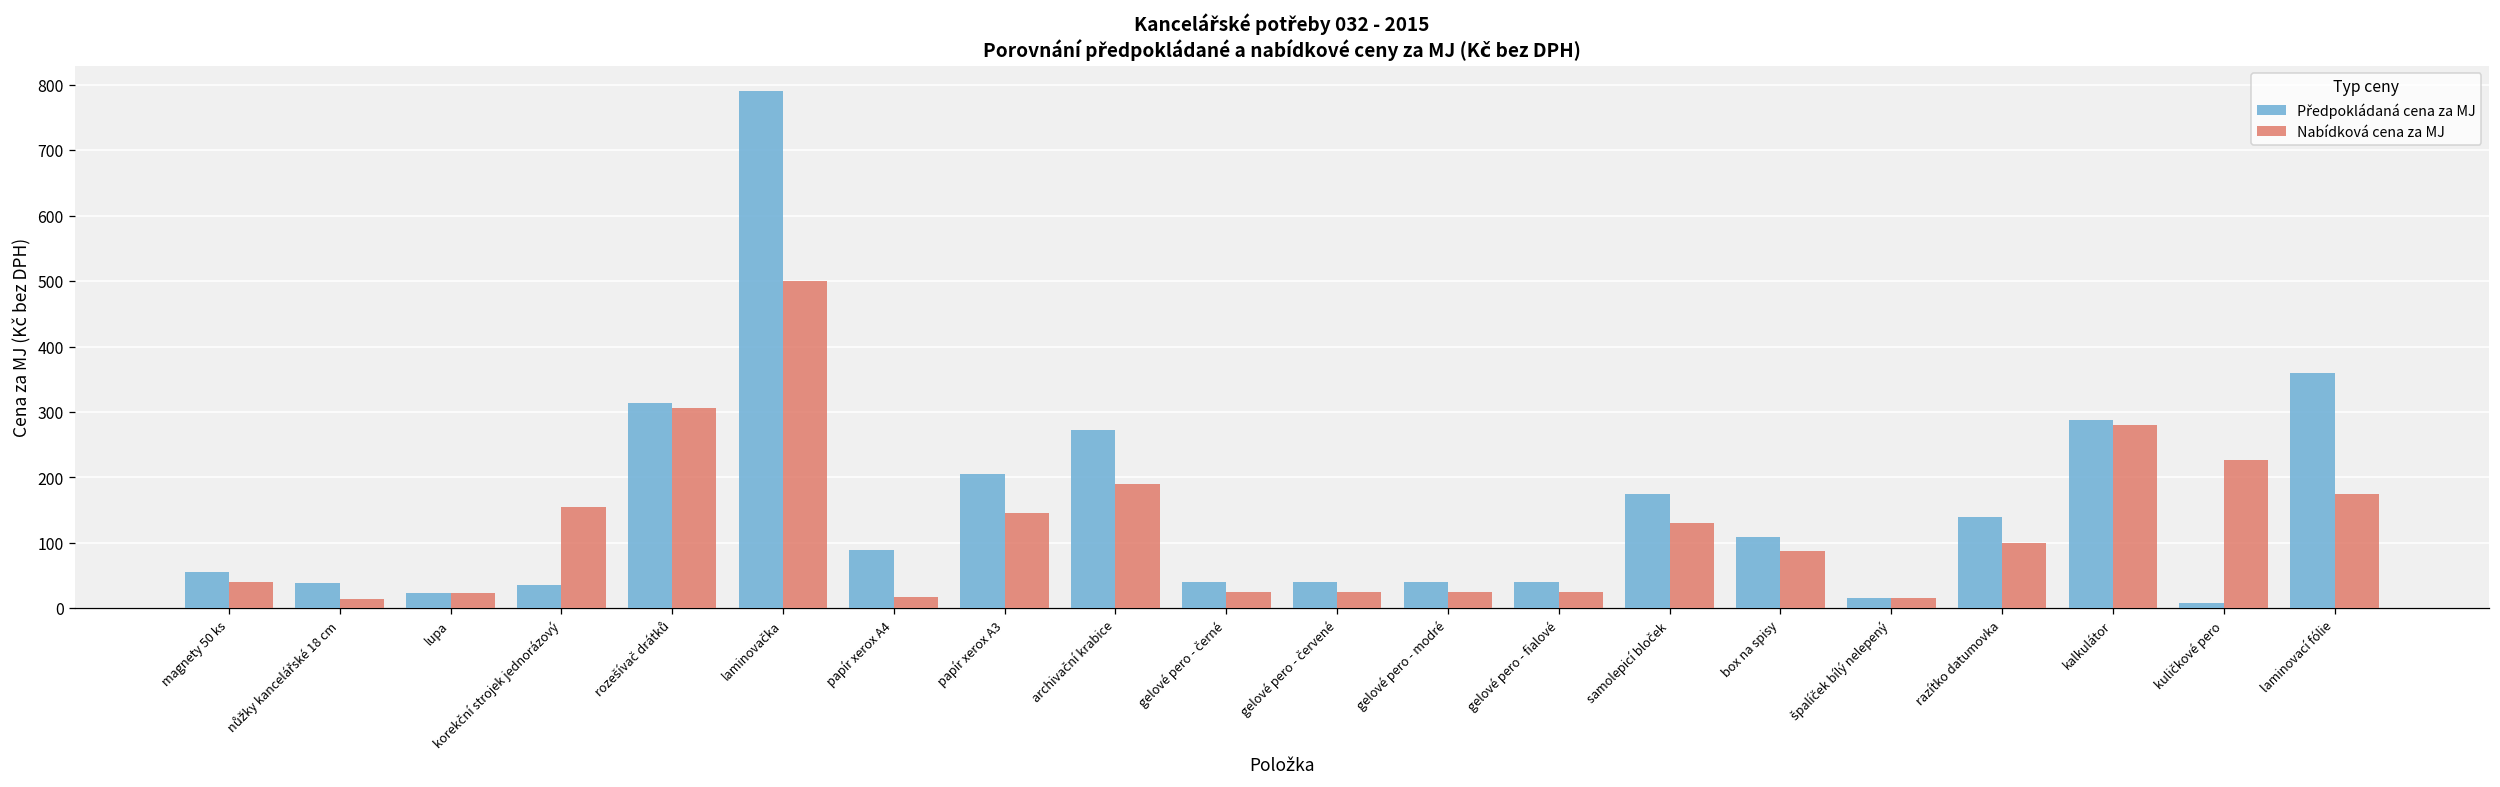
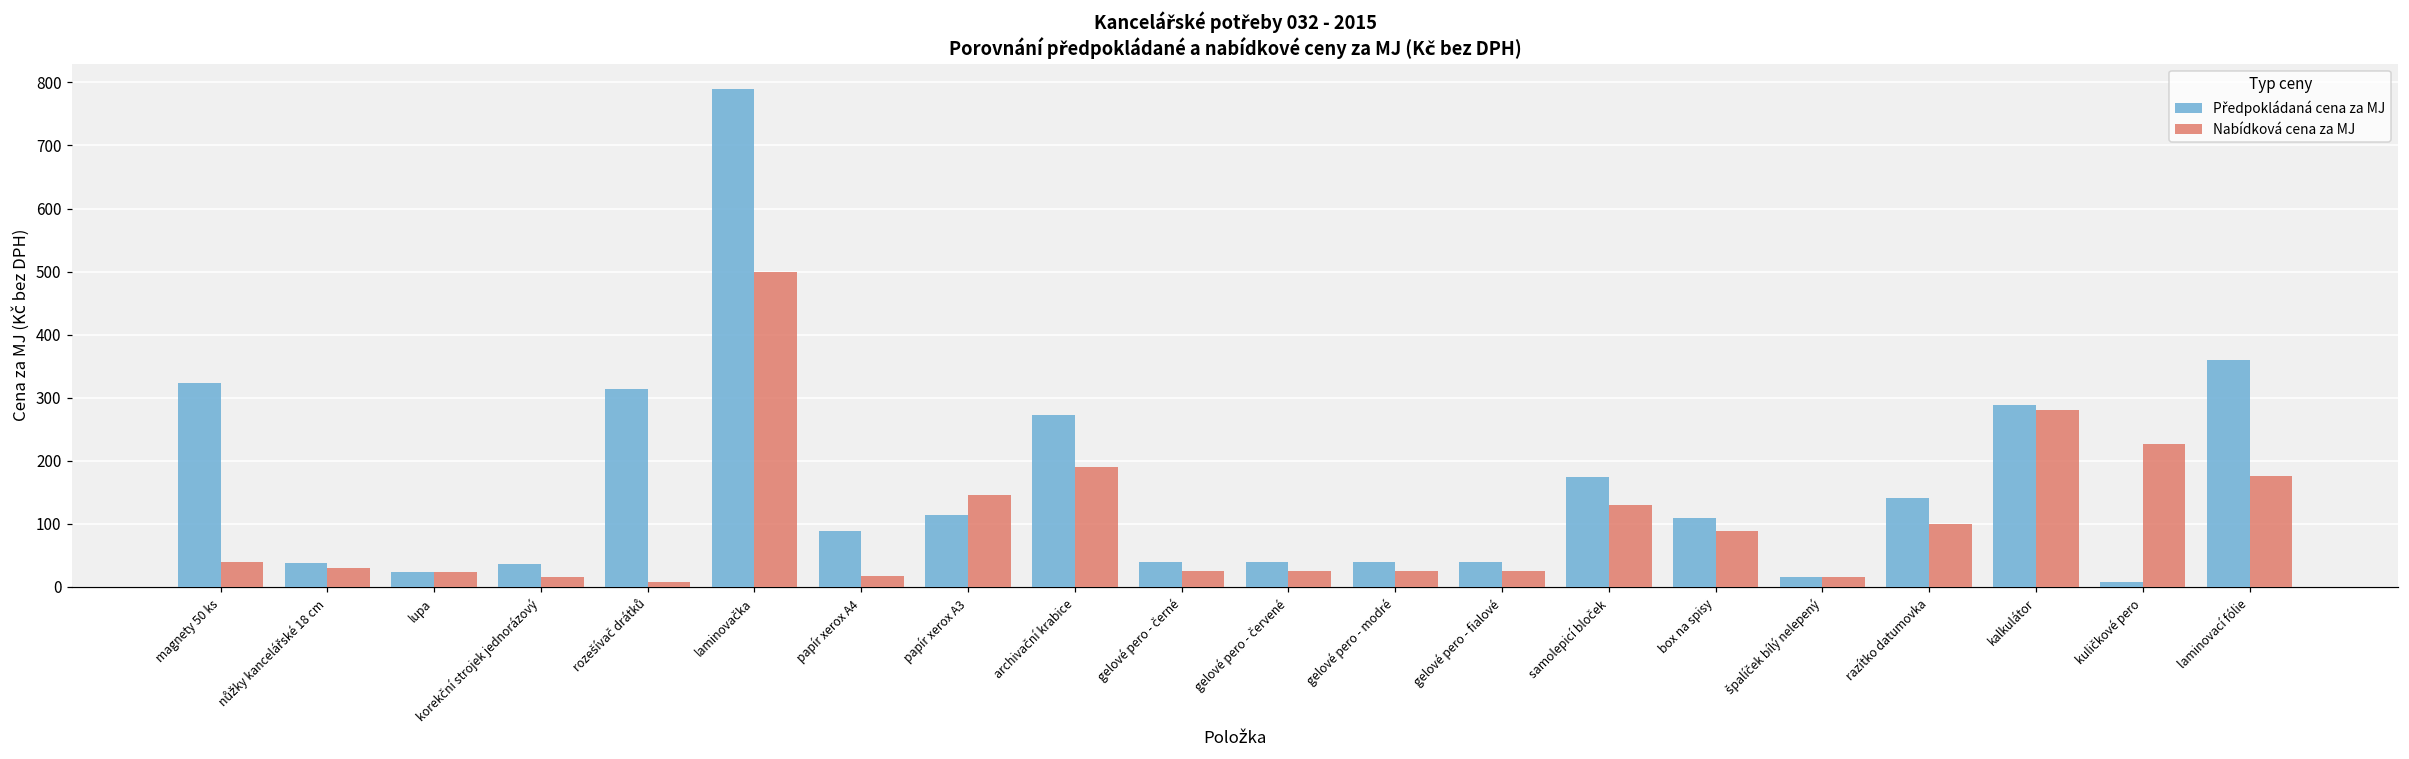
Předpokládaná cena za MJ, magnety 50 ks: 60 -> 320
Nabídková cena za MJ, nůžky kancelářské 18 cm: 10 -> 30
Nabídková cena za MJ, korekční strojek jednorázový: 160 -> 20
Nabídková cena za MJ, rozešívač drátků: 310 -> 10
Předpokládaná cena za MJ, papír xerox A3: 210 -> 110
